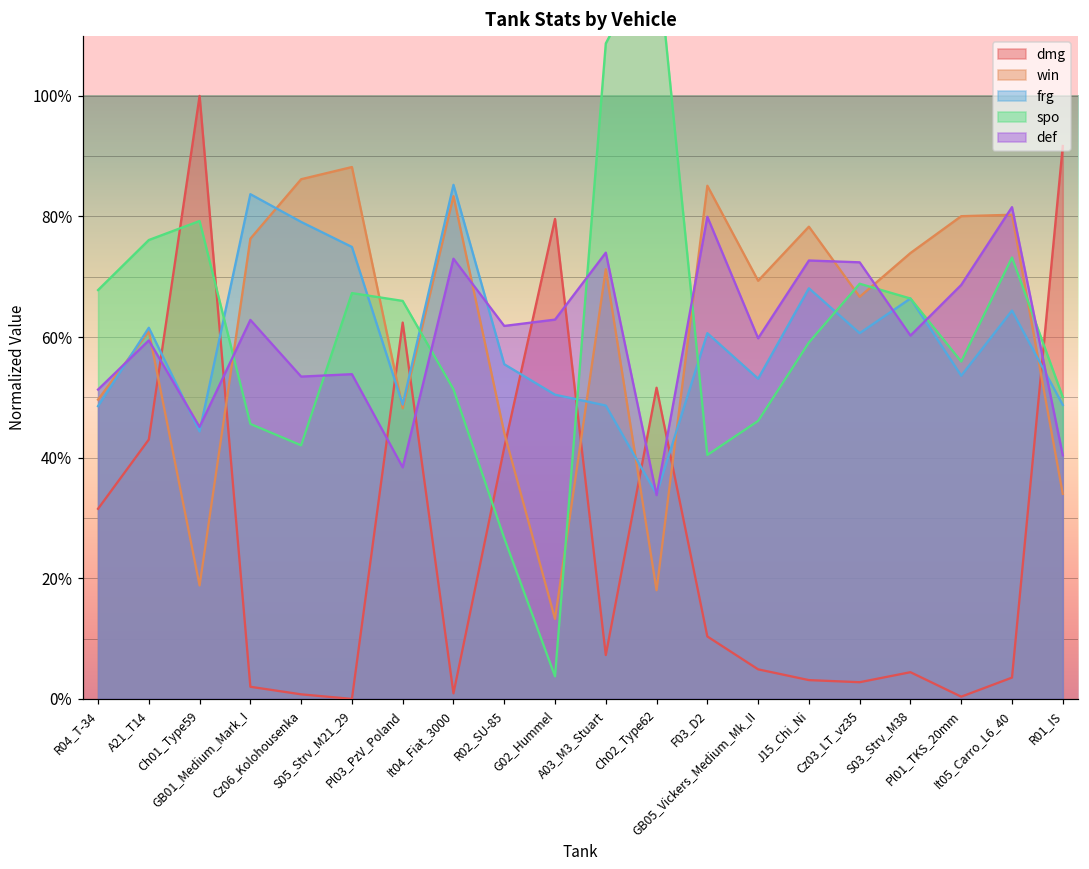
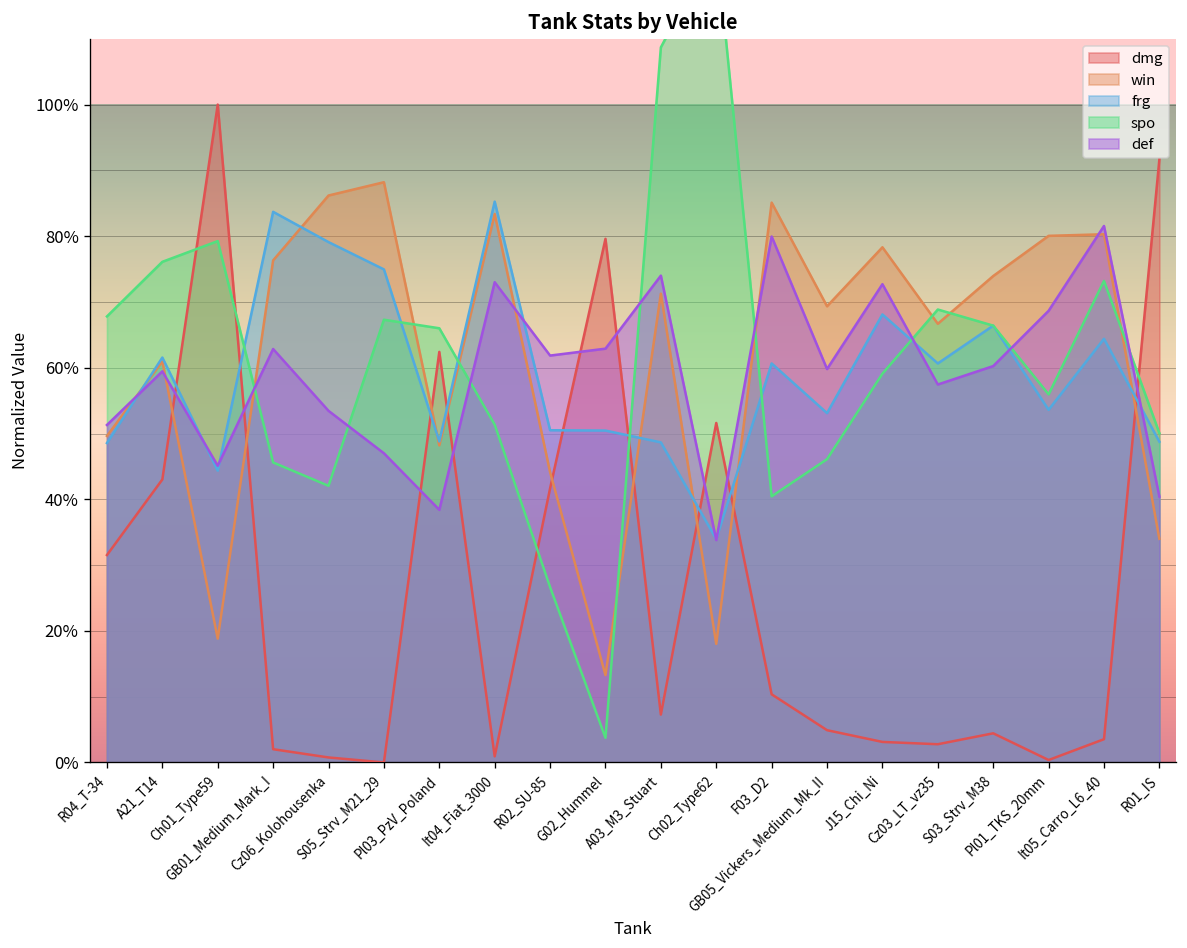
def, S05_Strv_M21_29: 54% -> 47%
frg, R02_SU-85: 56% -> 51%
def, Cz03_LT_vz35: 72% -> 57%
